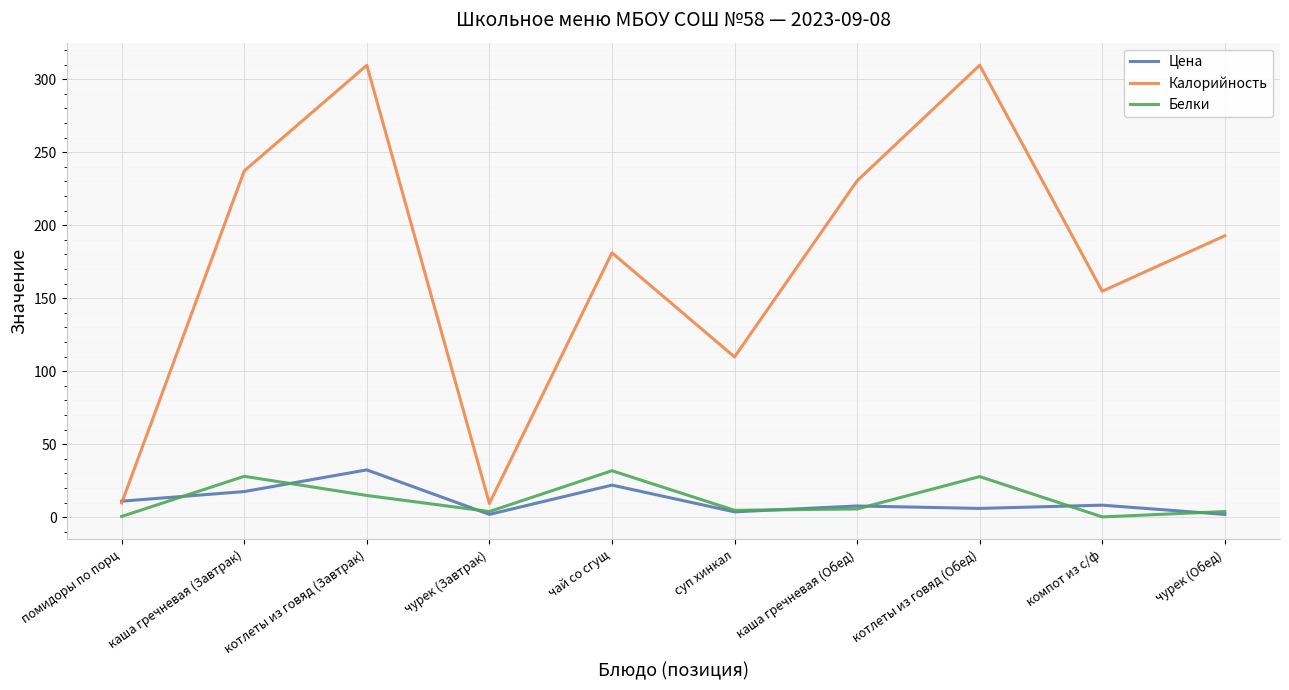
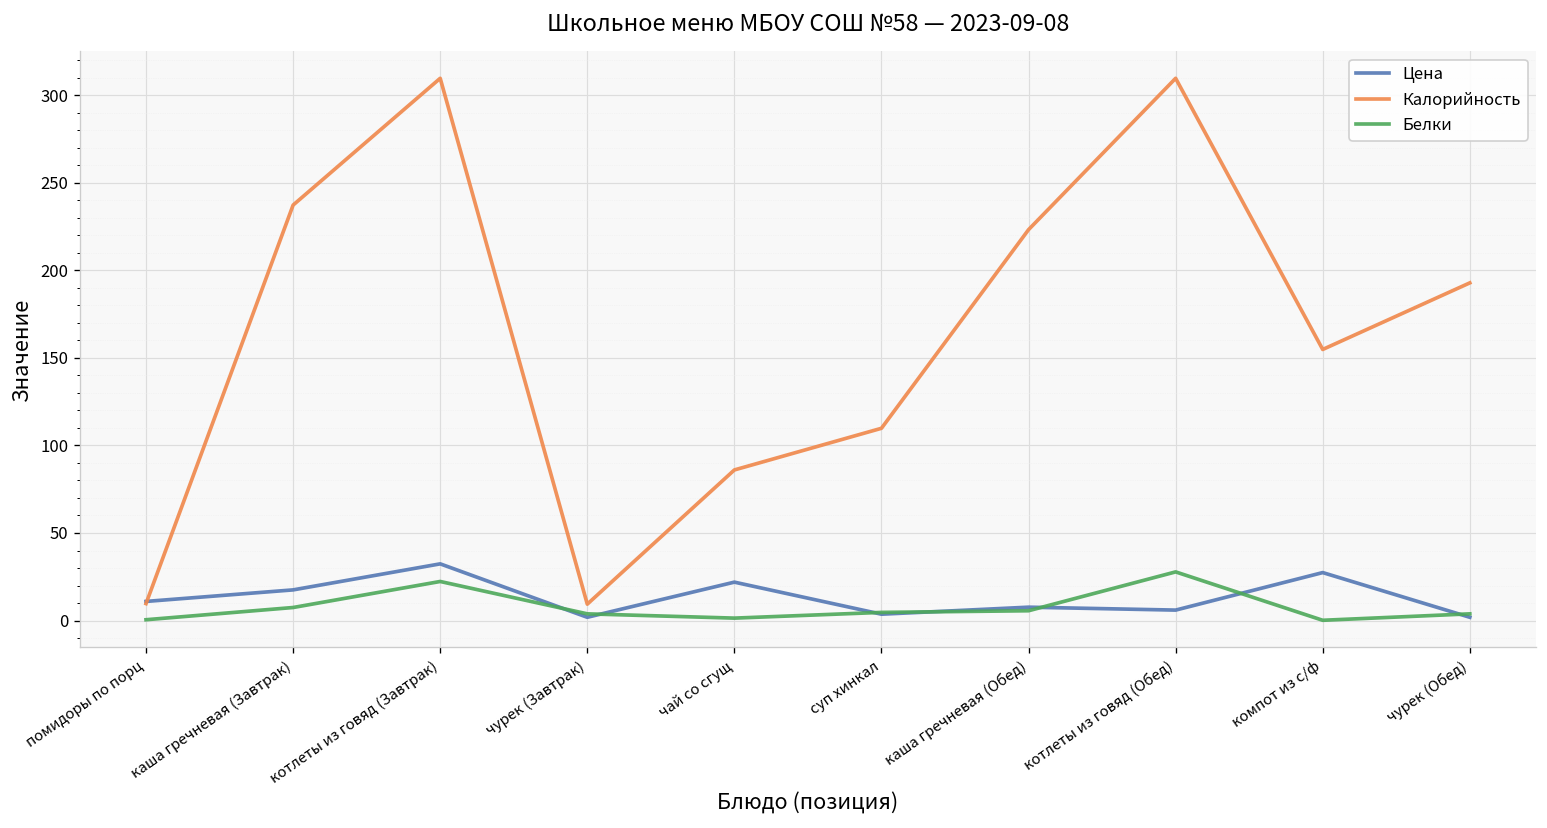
Белки, каша гречневая (Завтрак): 28 -> 7
Белки, котлеты из говяд (Завтрак): 15 -> 22
Калорийность, чай со сгущ: 181 -> 86
Белки, чай со сгущ: 32 -> 1
Калорийность, каша гречневая (Обед): 230 -> 223
Цена, компот из с/ф: 8 -> 27
